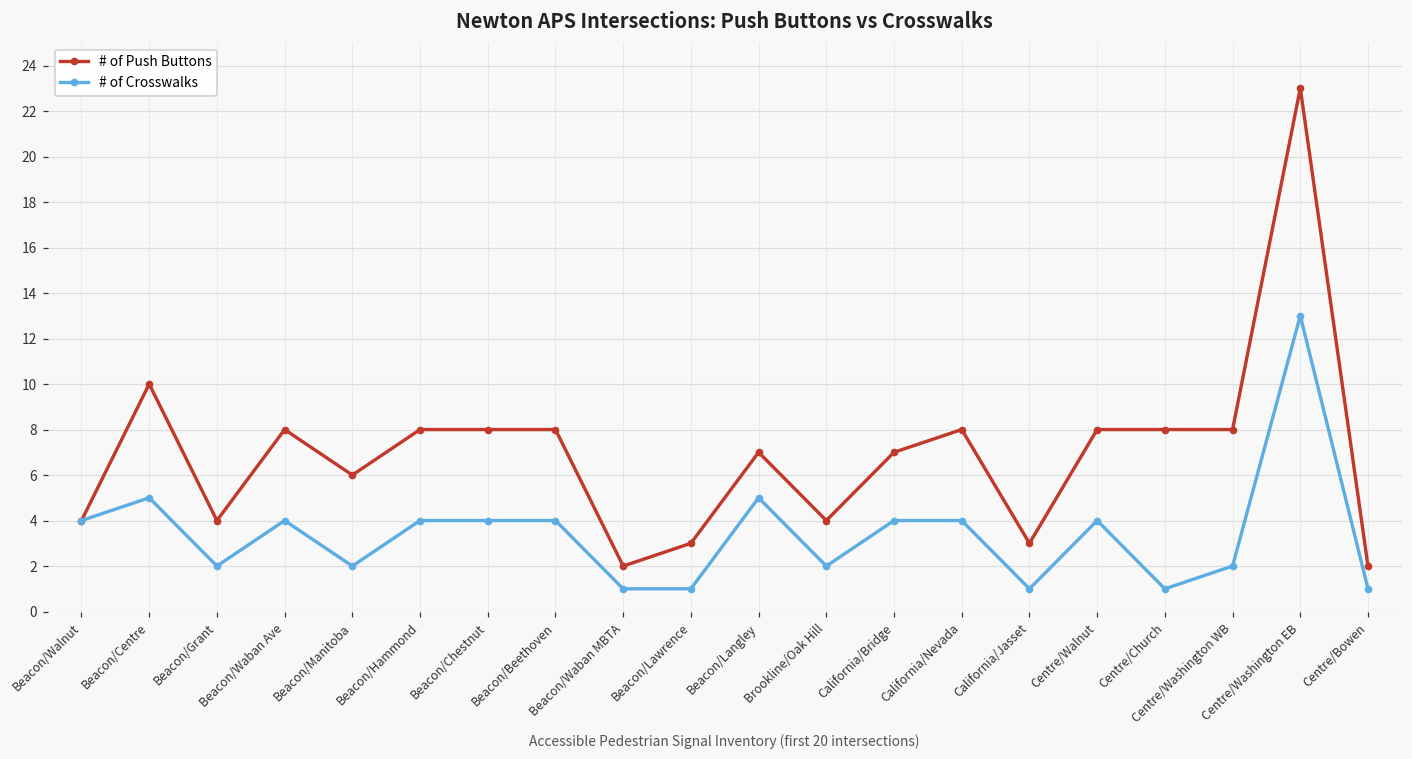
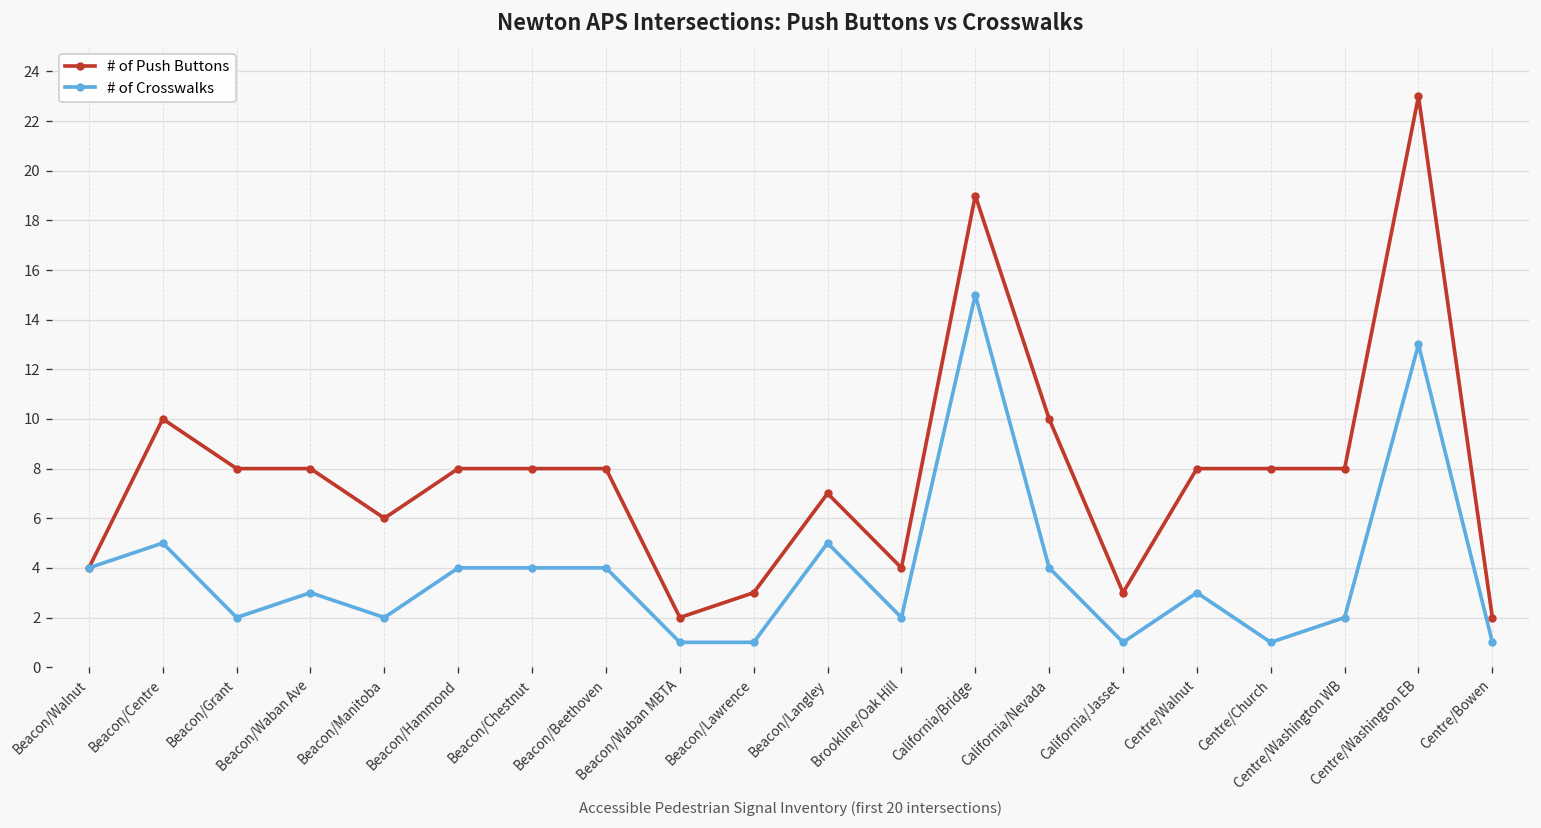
# of Push Buttons, Beacon/Grant: 4 -> 8
# of Crosswalks, Beacon/Waban Ave: 4 -> 3
# of Push Buttons, California/Bridge: 7 -> 19
# of Crosswalks, California/Bridge: 4 -> 15
# of Push Buttons, California/Nevada: 8 -> 10
# of Crosswalks, Centre/Walnut: 4 -> 3
